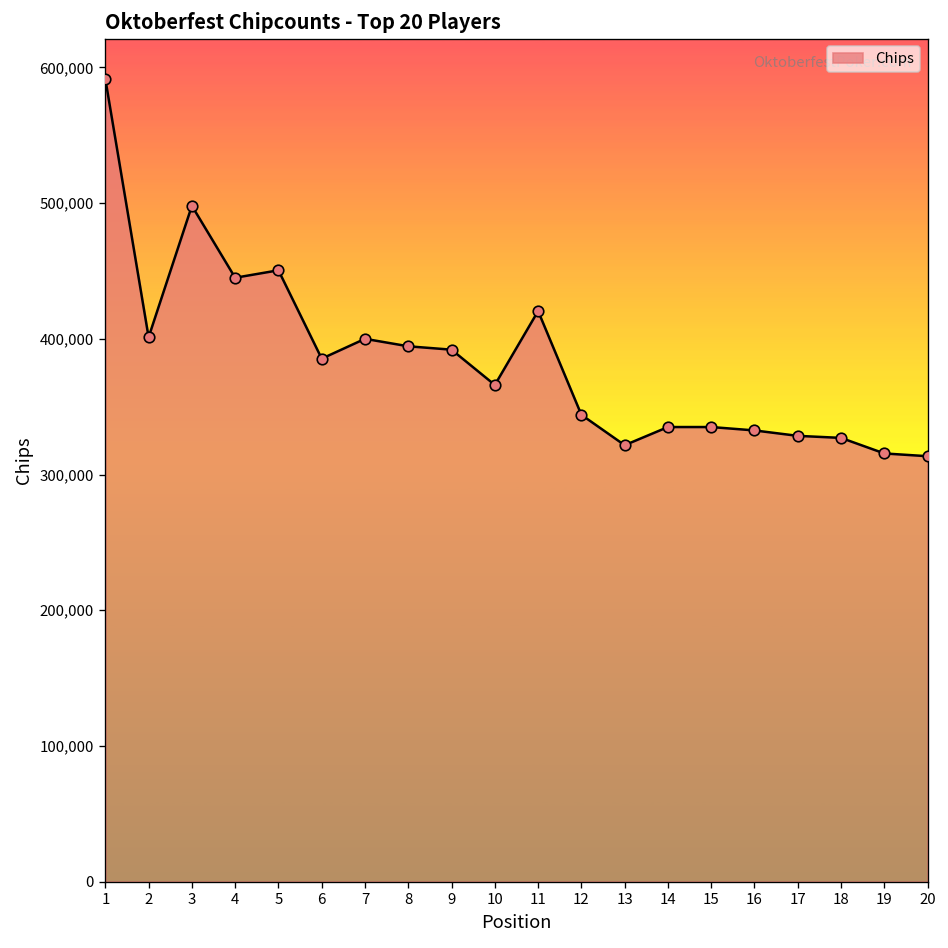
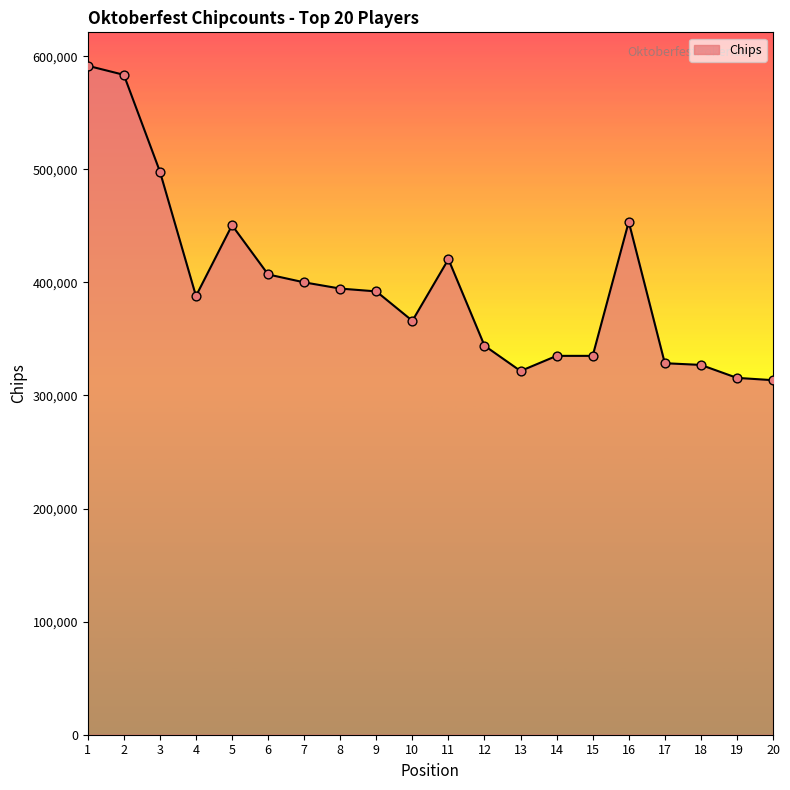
2: 401,000 -> 584,000
4: 445,000 -> 388,000
6: 385,000 -> 407,000
16: 333,000 -> 454,000
